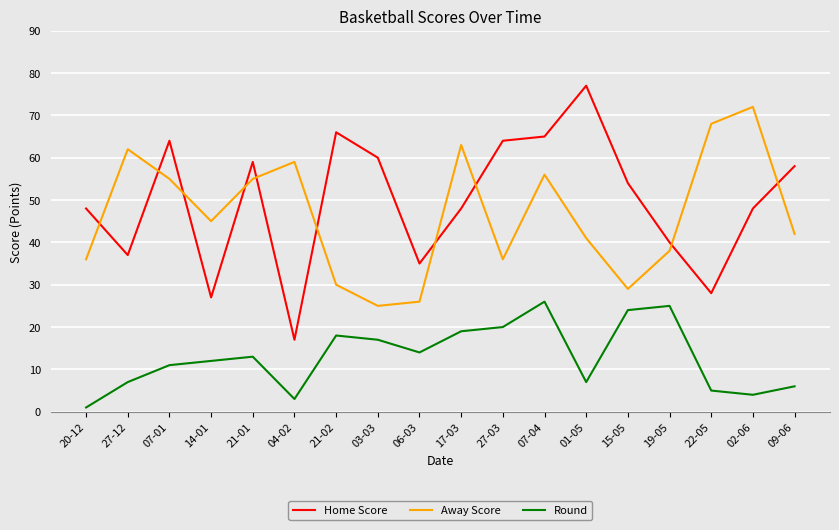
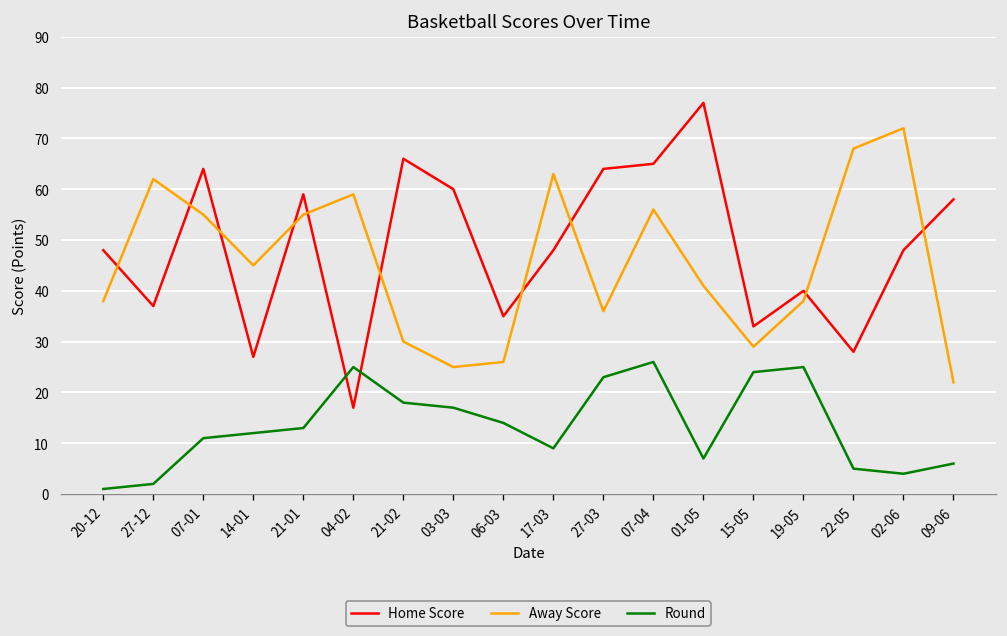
Away Score, 20-12: 36 -> 38
Round, 27-12: 7 -> 2
Round, 04-02: 3 -> 25
Round, 17-03: 19 -> 9
Round, 27-03: 20 -> 23
Home Score, 15-05: 54 -> 33
Away Score, 09-06: 42 -> 22
